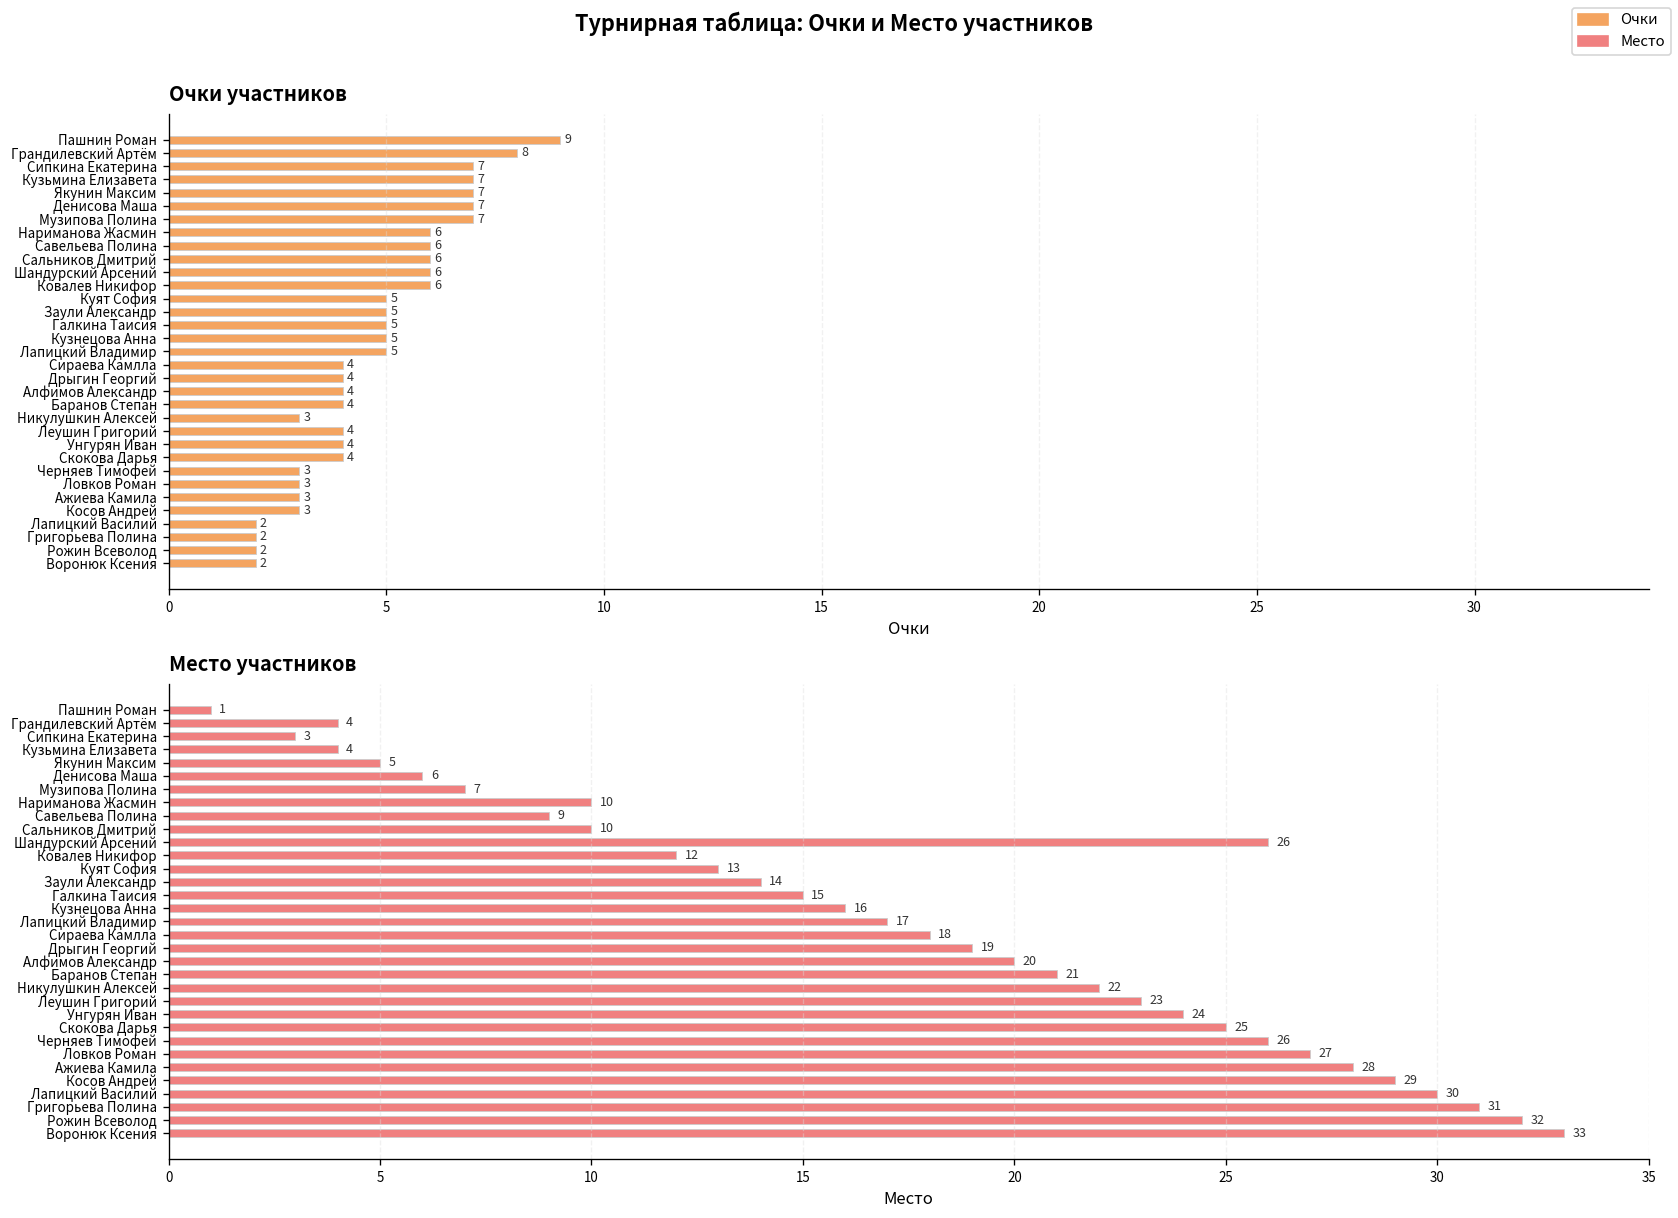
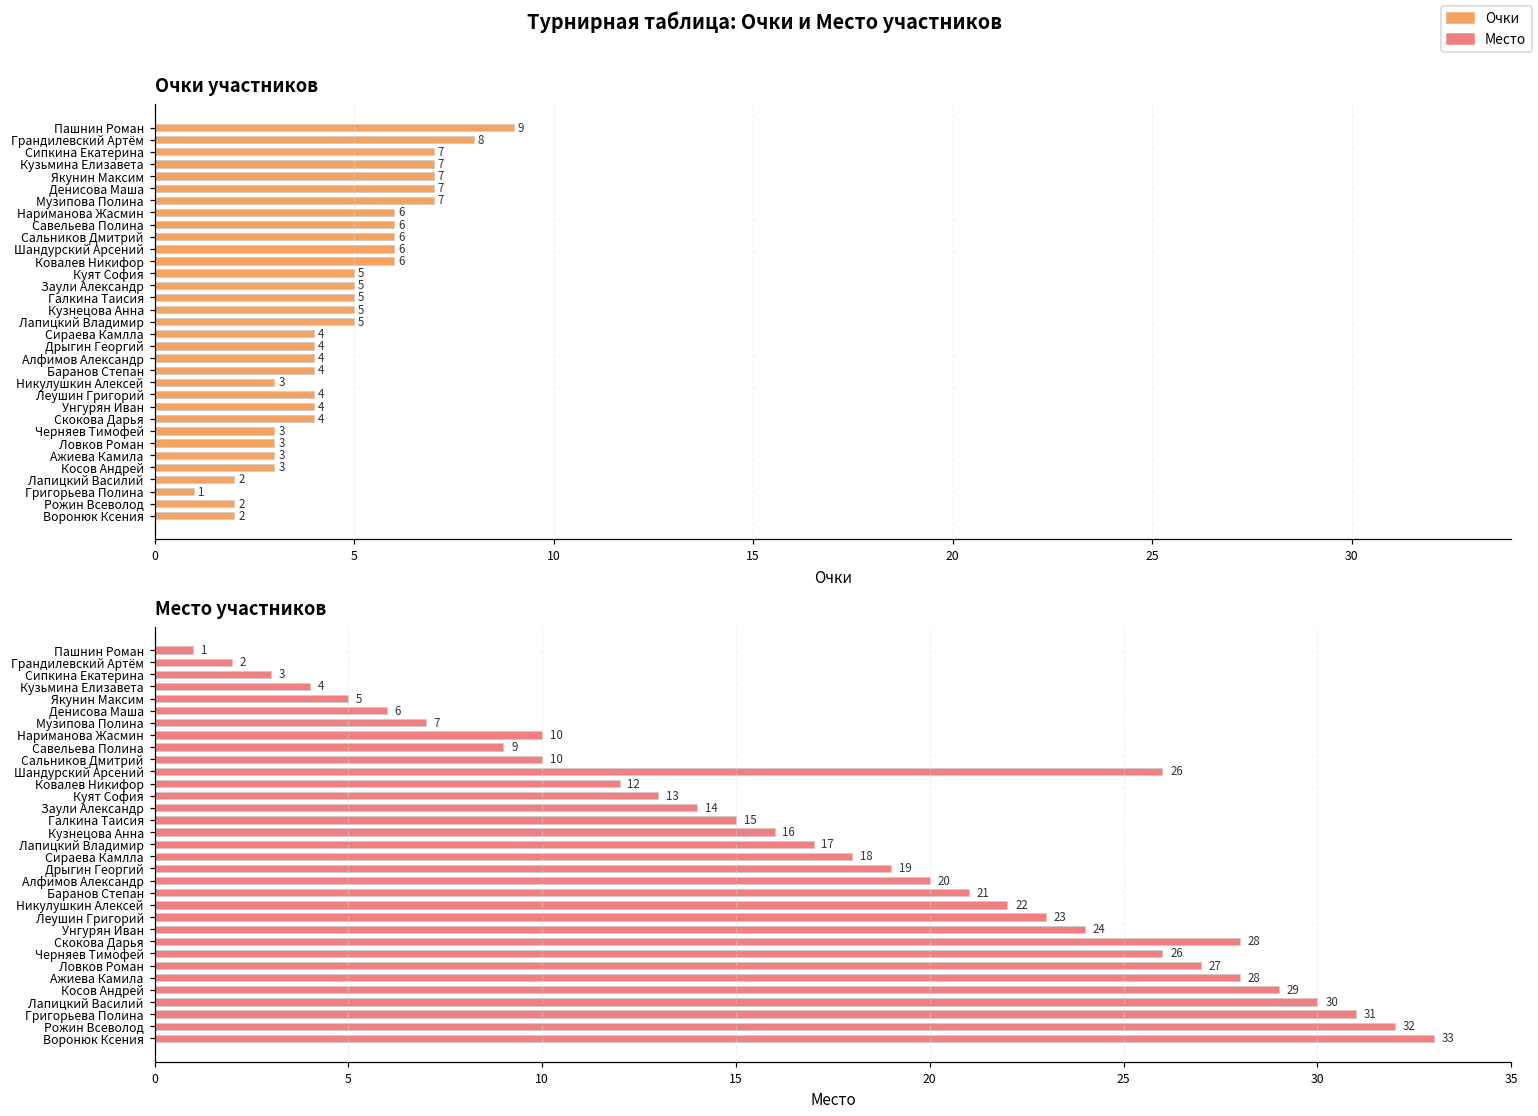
Очки участников, Григорьева Полина: 2 -> 1
Место участников, Грандилевский Артём: 4 -> 2
Место участников, Скокова Дарья: 25 -> 28
